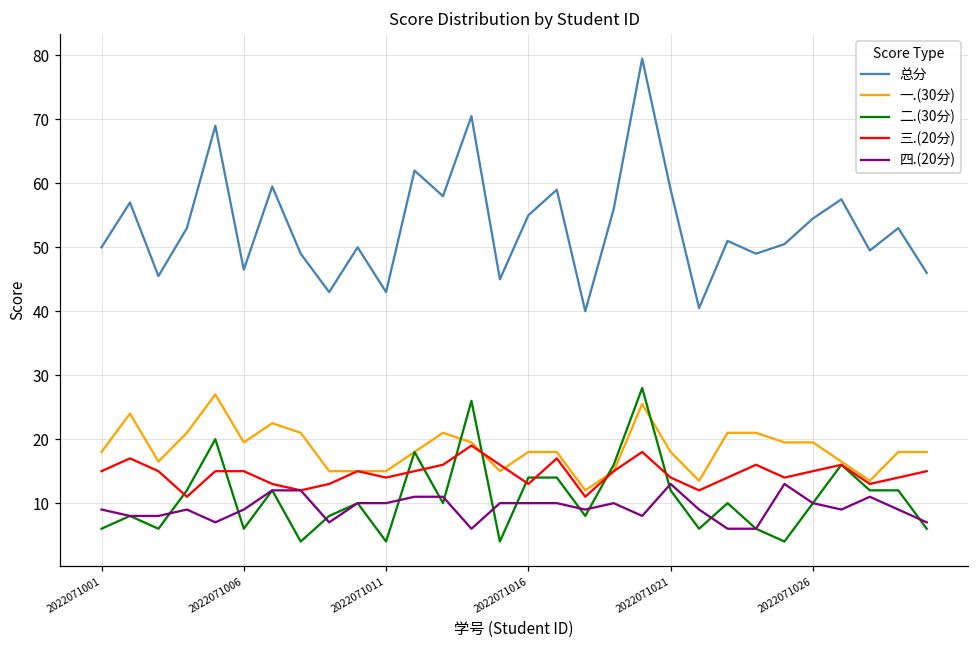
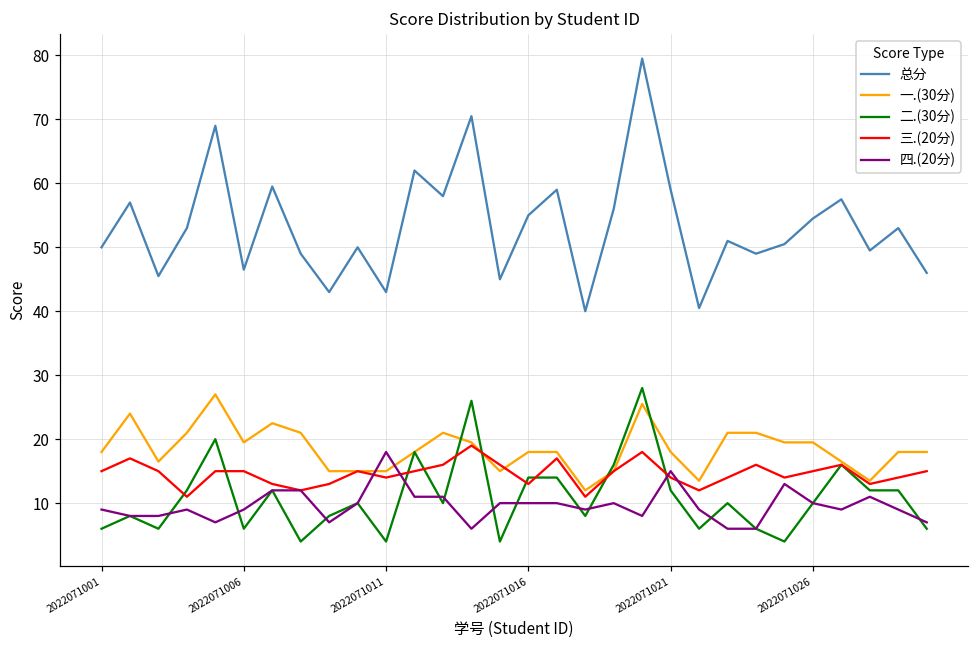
四.(20分), 2022071011: 10 -> 18
四.(20分), 2022071021: 13 -> 15
